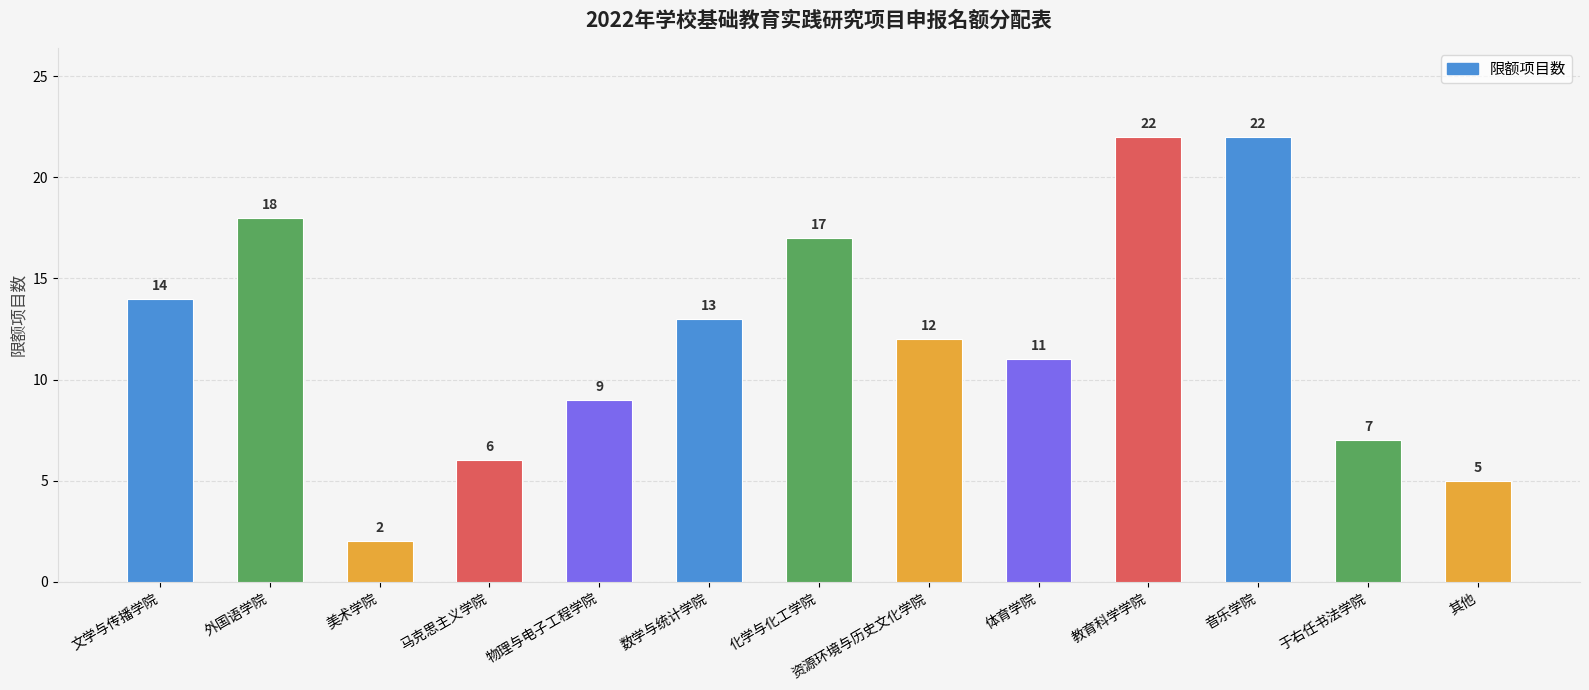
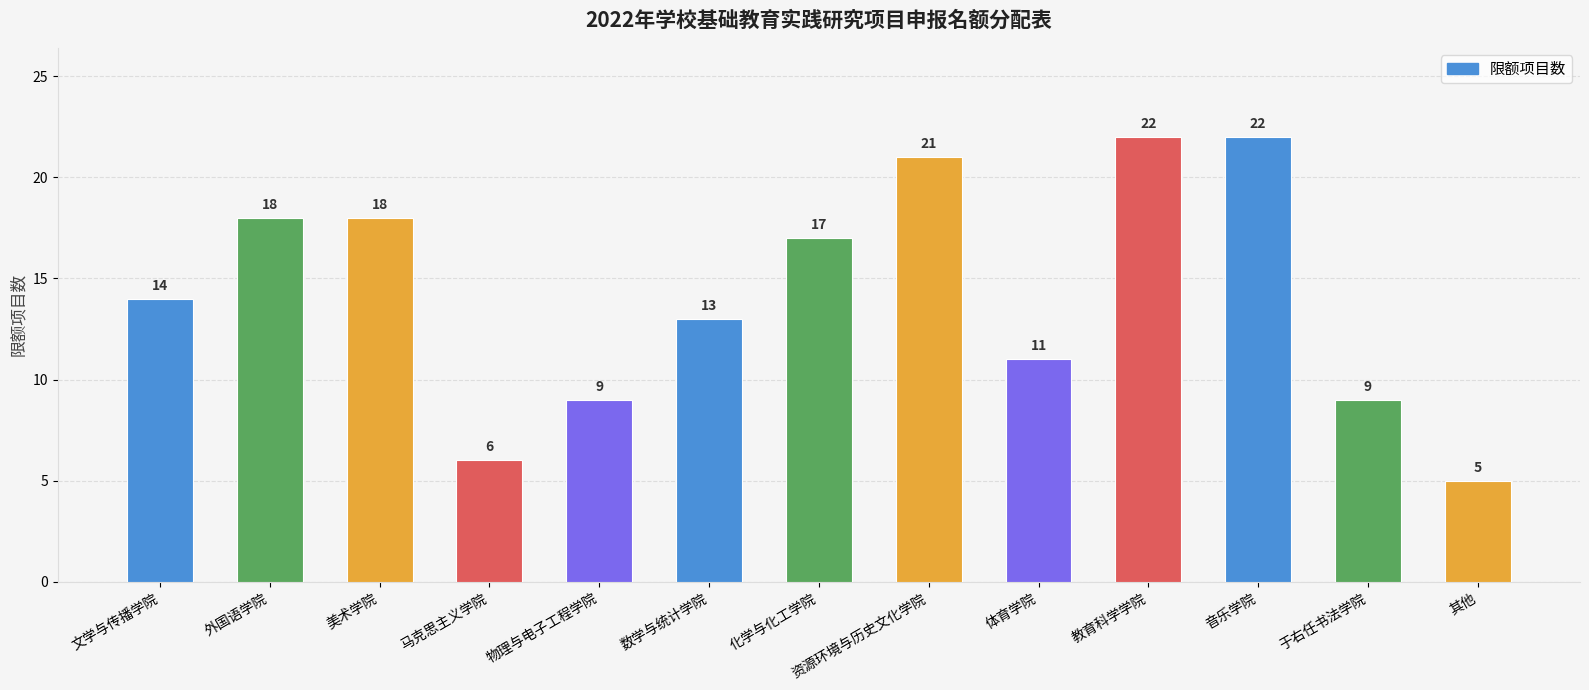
美术学院: 2 -> 18
资源环境与历史文化学院: 12 -> 21
于右任书法学院: 7 -> 9
